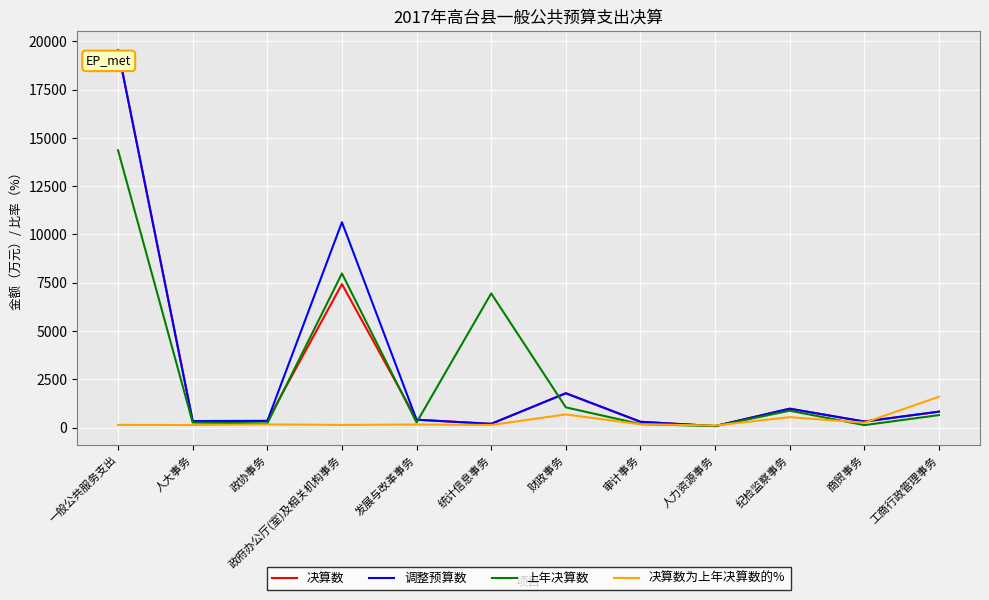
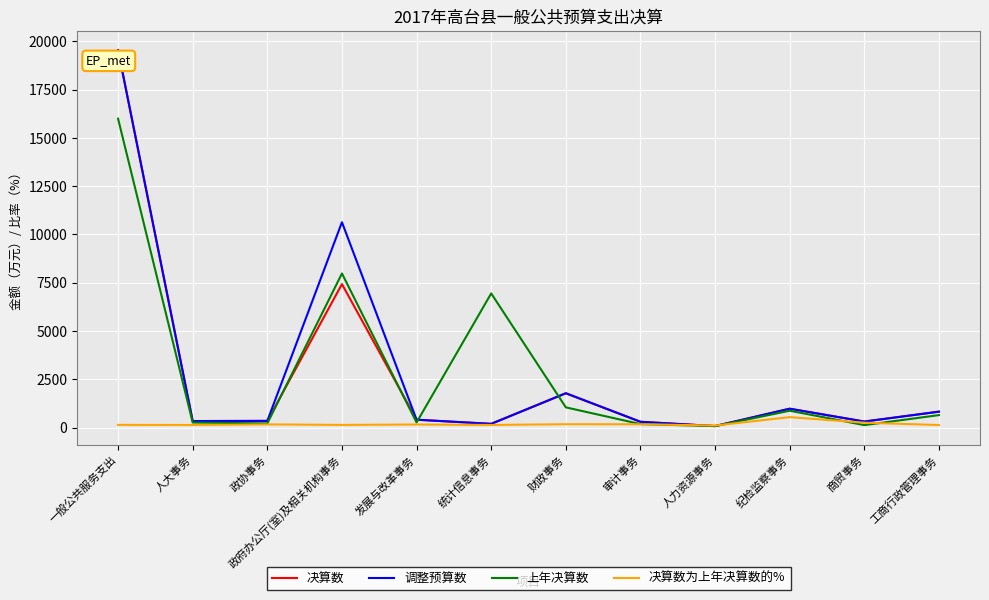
上年决算数, 一般公共服务支出: 14400 -> 16000
决算数为上年决算数的%, 财政事务: 700 -> 200
决算数为上年决算数的%, 工商行政管理事务: 1600 -> 100
